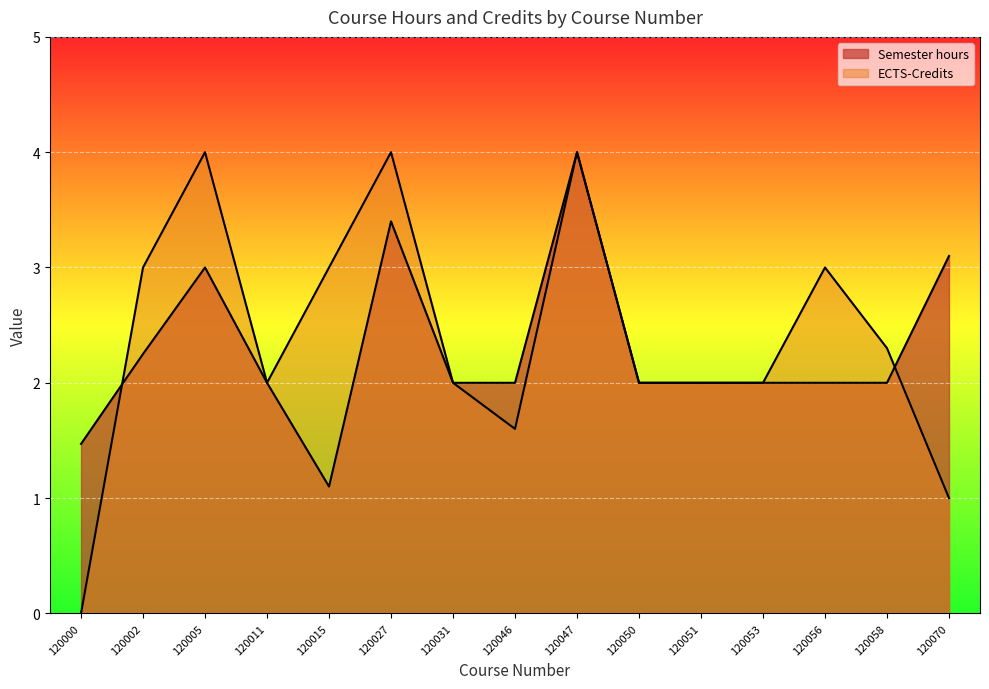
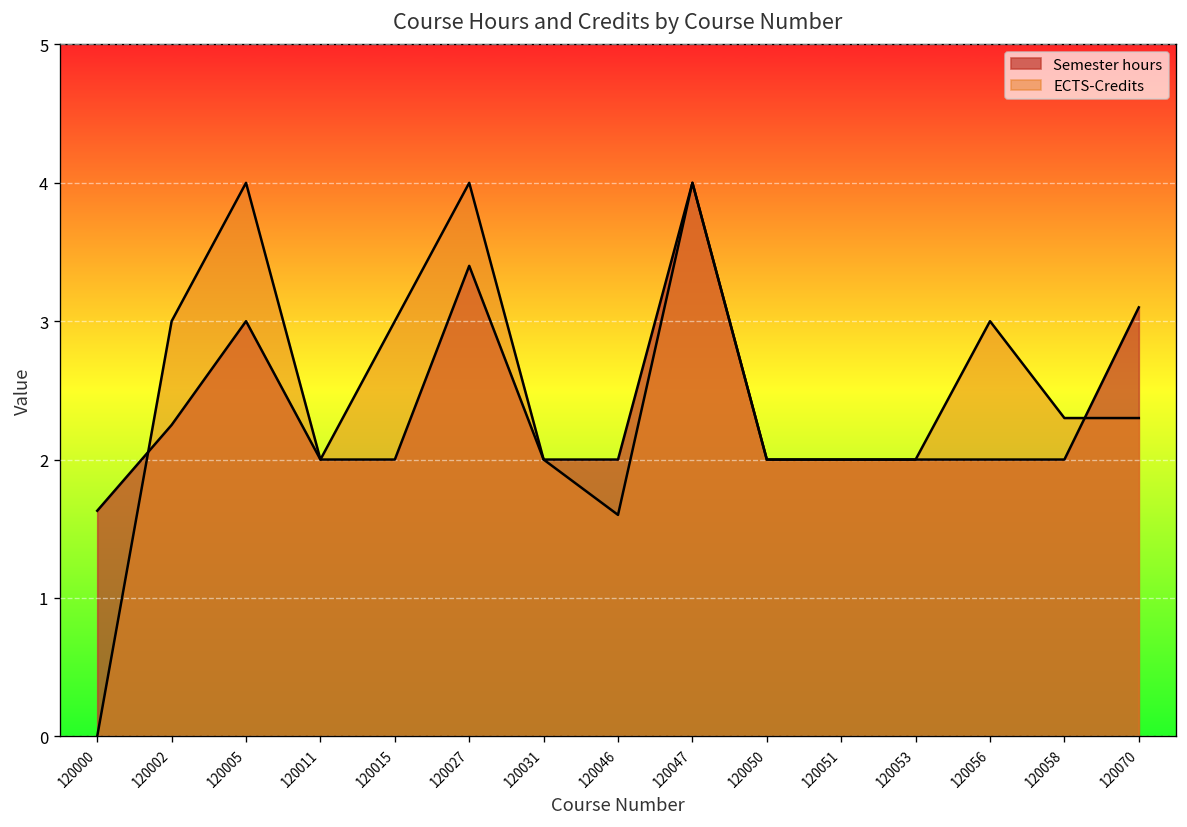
Semester hours, 120000: 1.47 -> 1.63
Semester hours, 120015: 1.1 -> 2.0
ECTS-Credits, 120070: 1.0 -> 2.3
